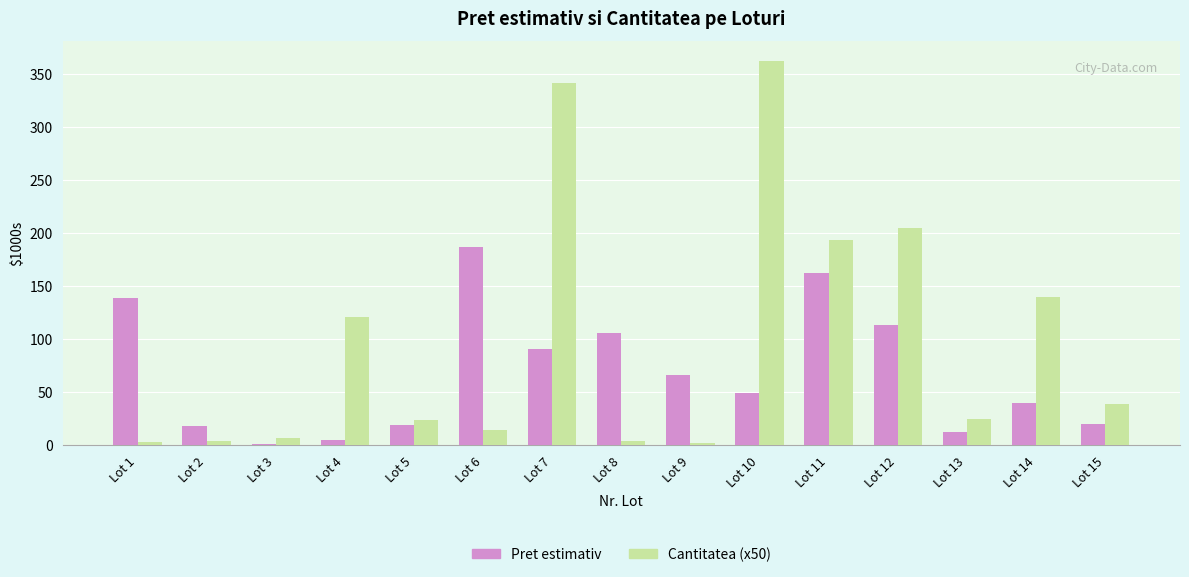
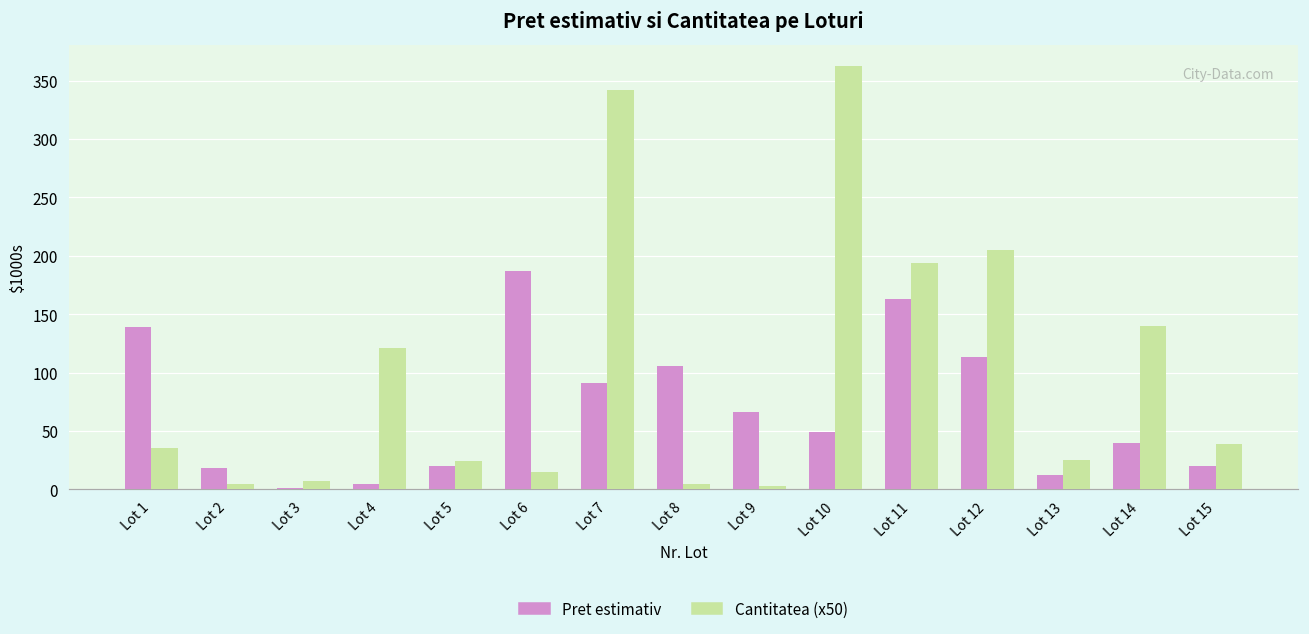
Cantitatea (x50), Lot 1: 4 -> 36
